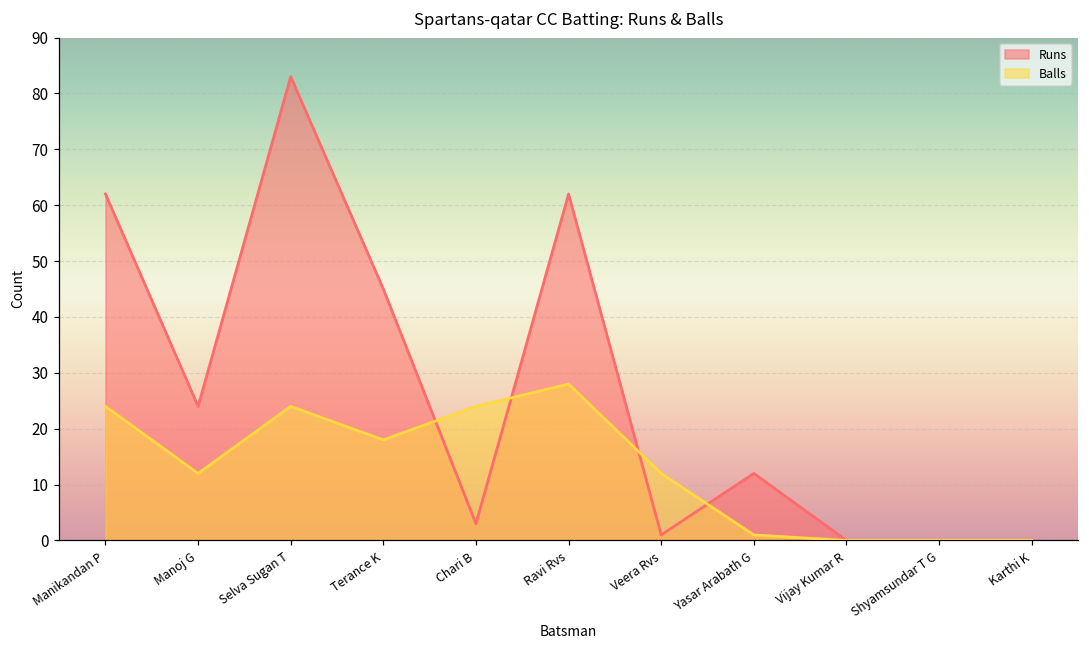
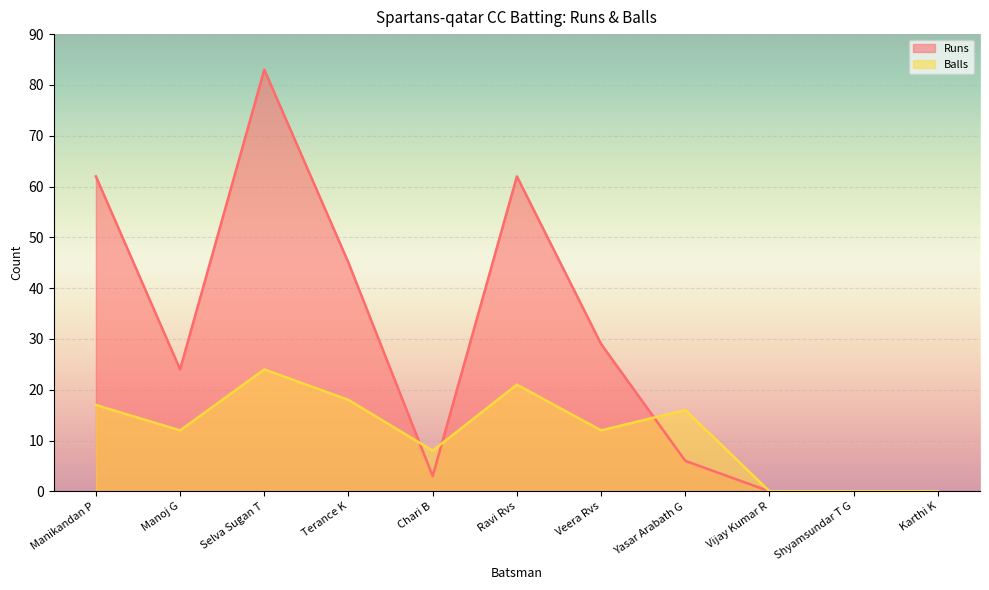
Balls, Manikandan P: 24 -> 17
Balls, Chari B: 24 -> 8
Balls, Ravi Rvs: 28 -> 21
Runs, Veera Rvs: 1 -> 29
Runs, Yasar Arabath G: 12 -> 6
Balls, Yasar Arabath G: 1 -> 16
